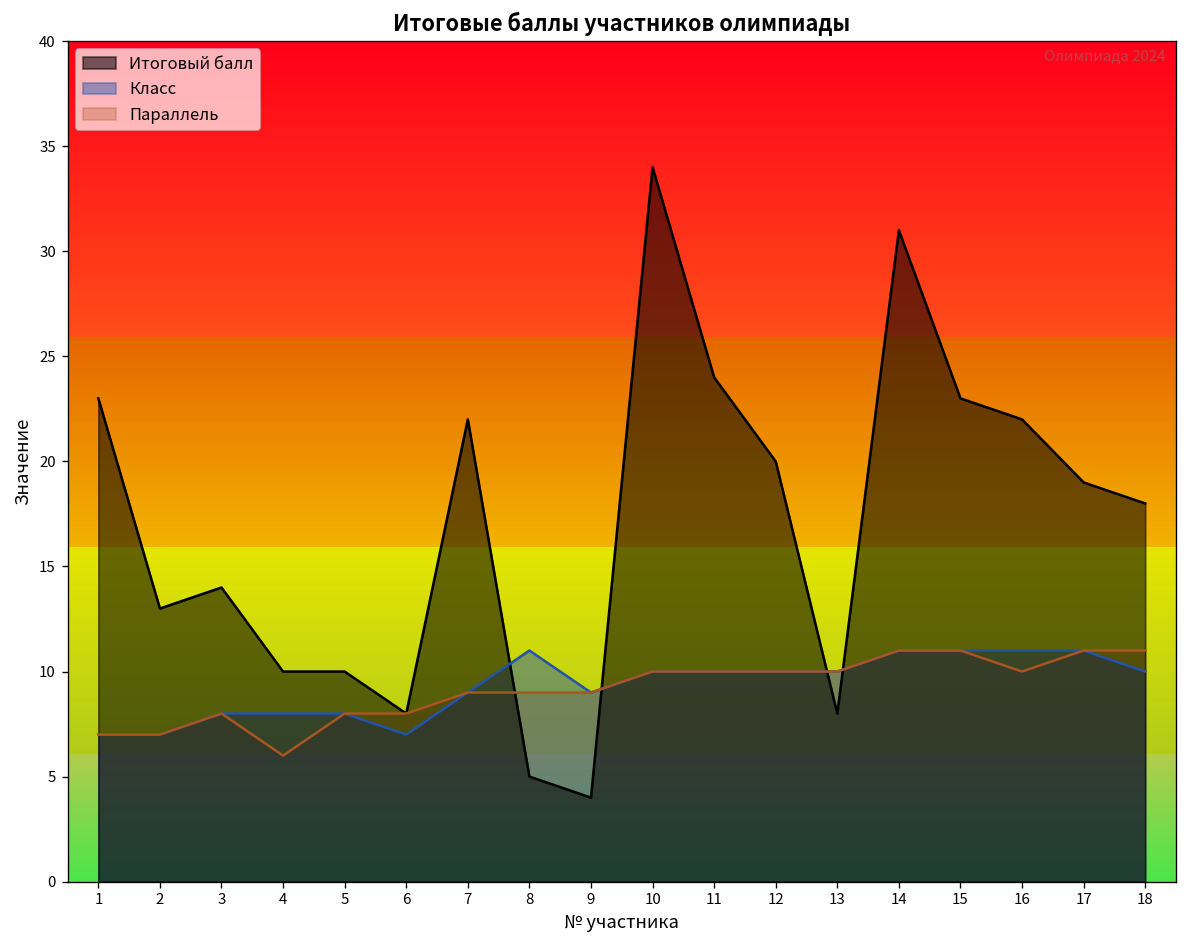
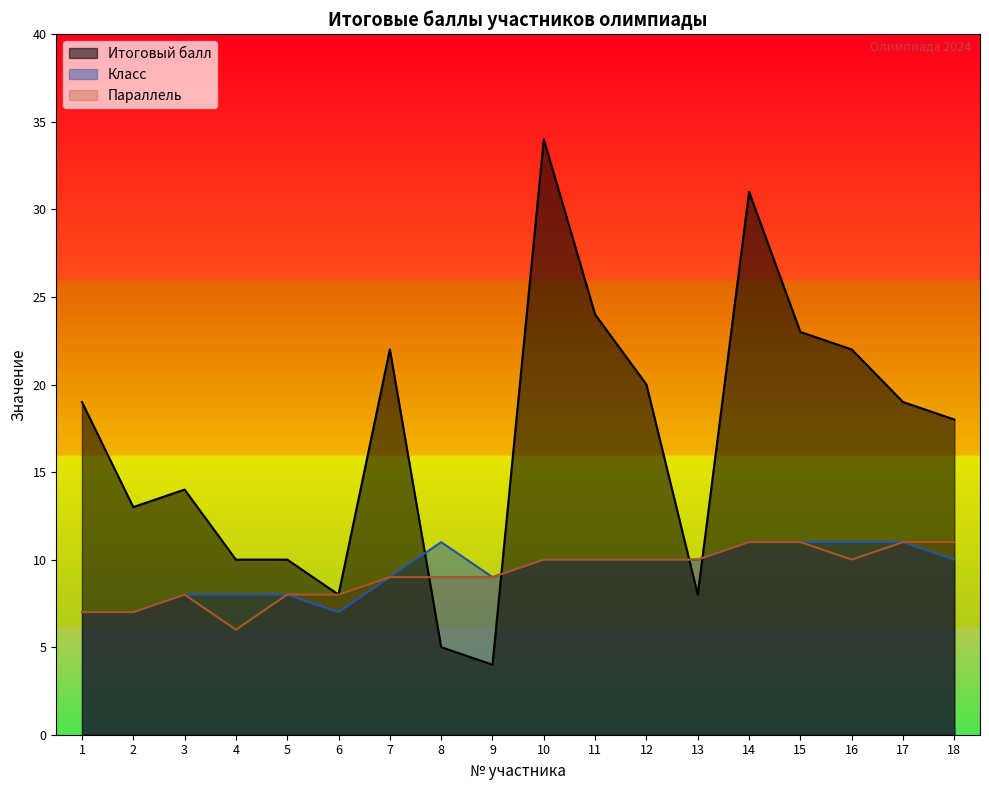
Итоговый балл, 1: 23 -> 19
